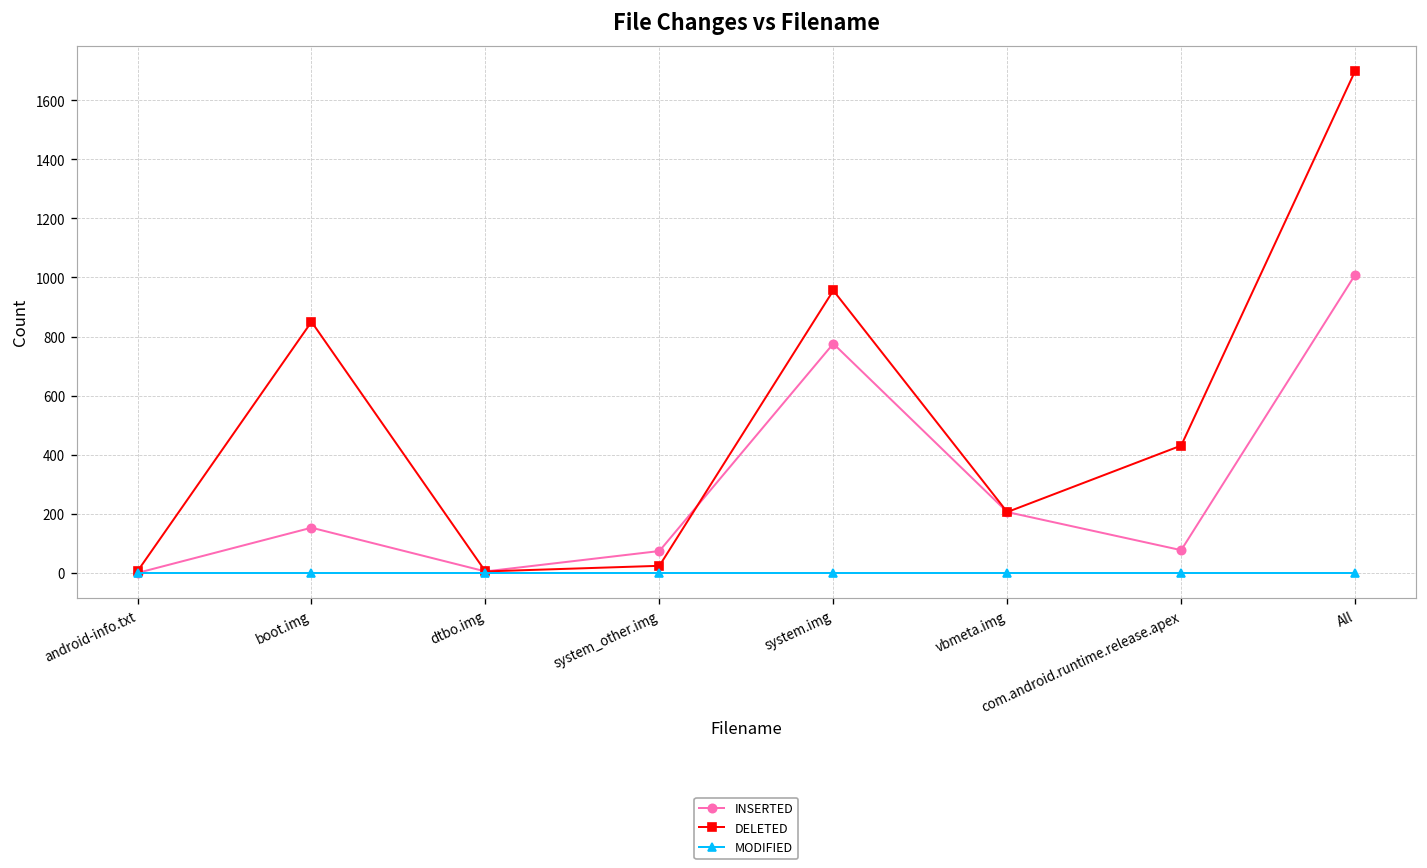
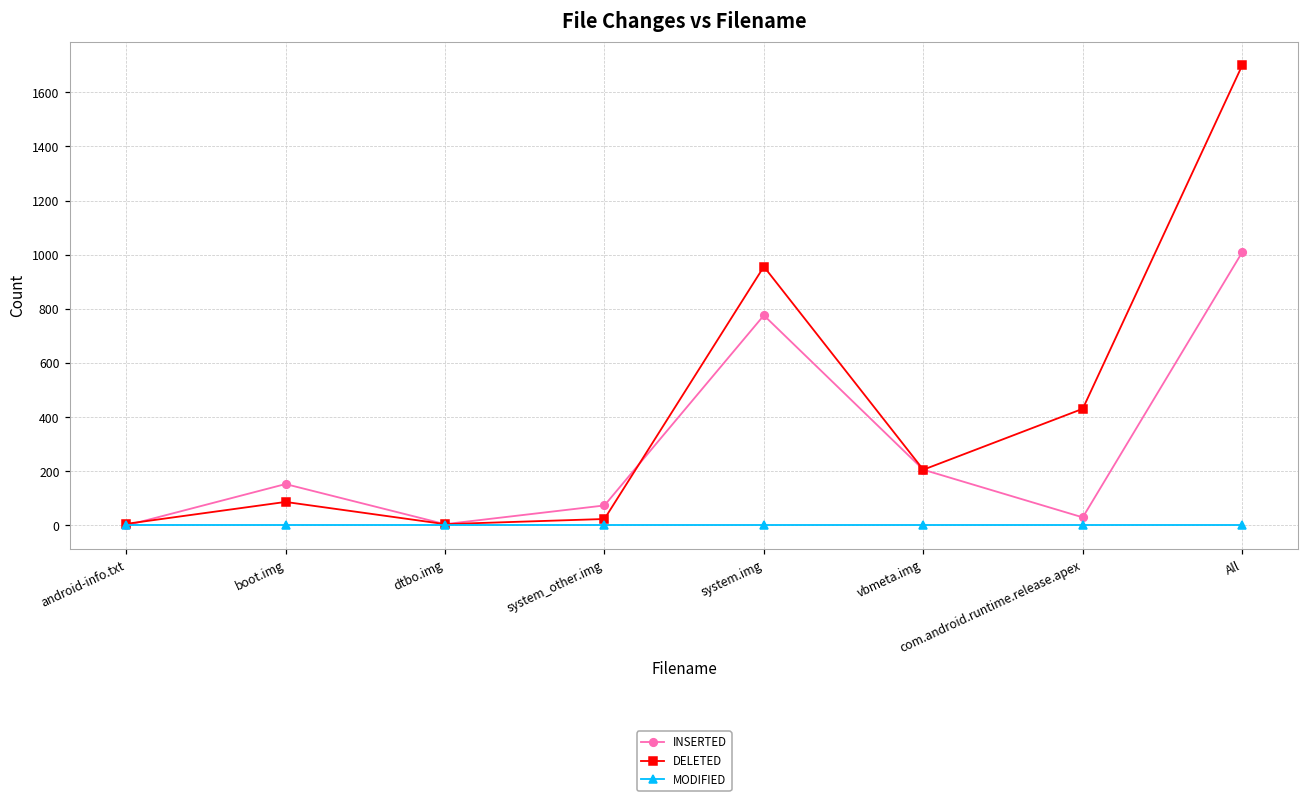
DELETED, boot.img: 850 -> 90
INSERTED, com.android.runtime.release.apex: 80 -> 30
